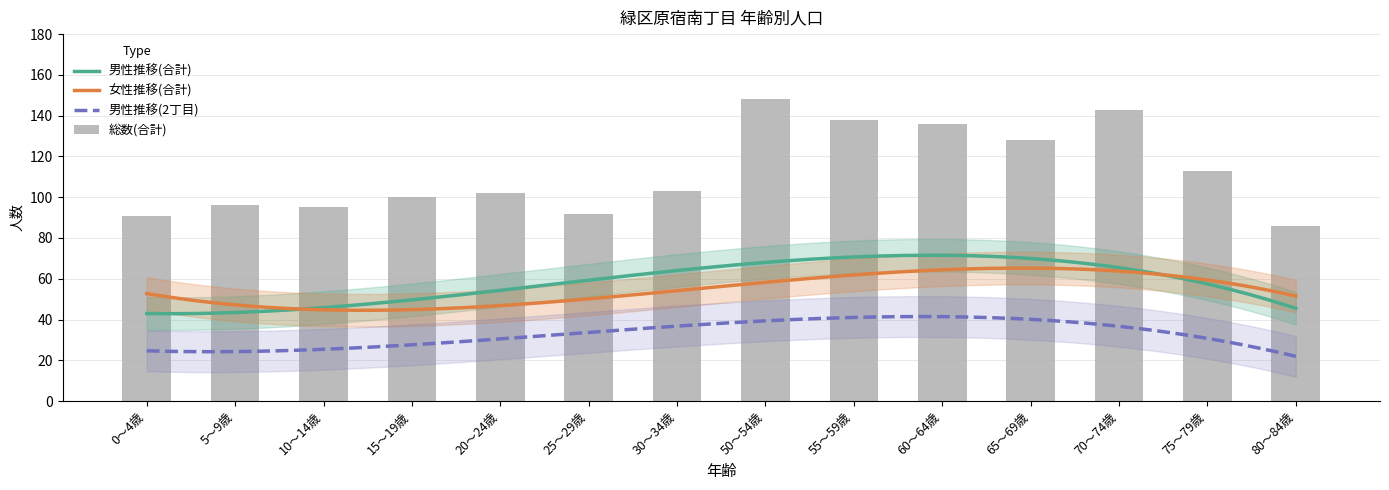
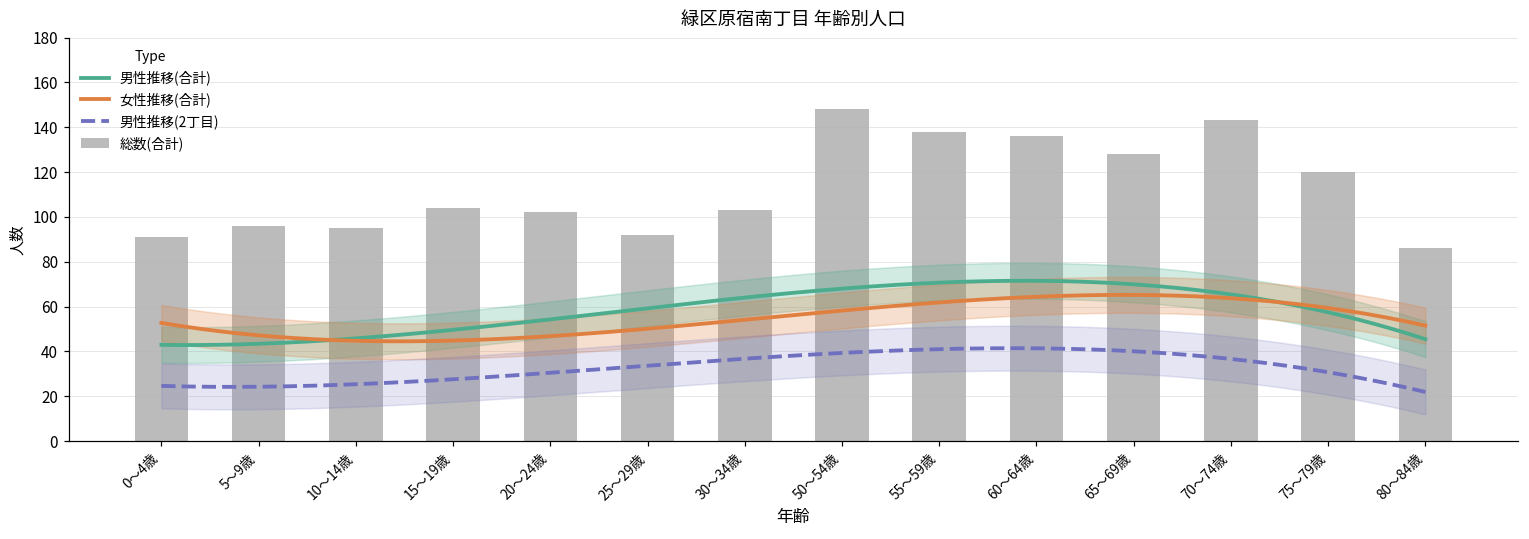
総数(合計), 15～19歳: 100 -> 104
総数(合計), 75～79歳: 113 -> 120
